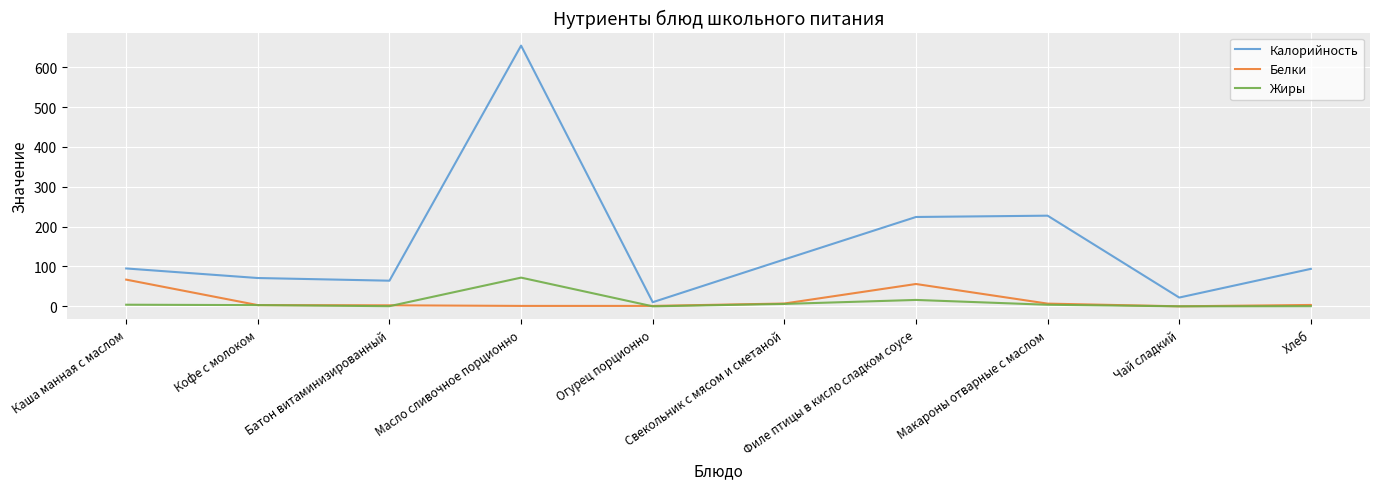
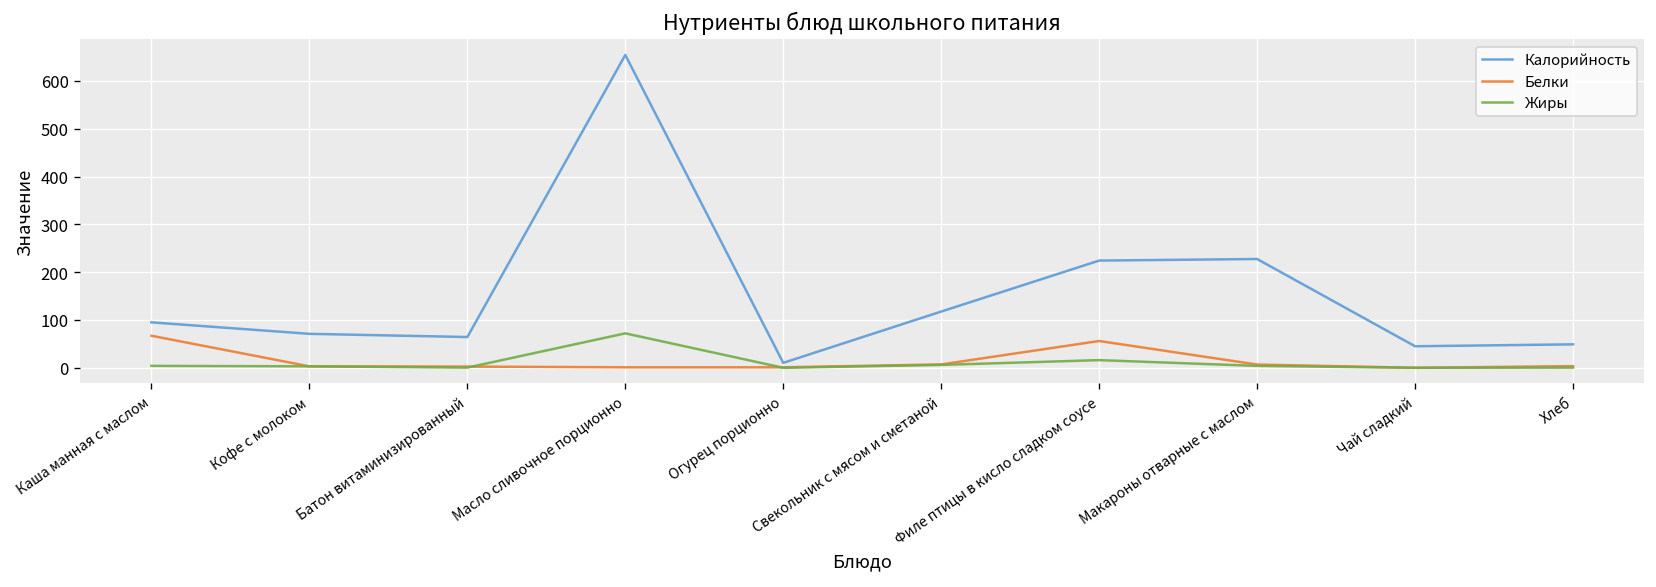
Калорийность, Чай сладкий: 20 -> 50
Калорийность, Хлеб: 90 -> 50
